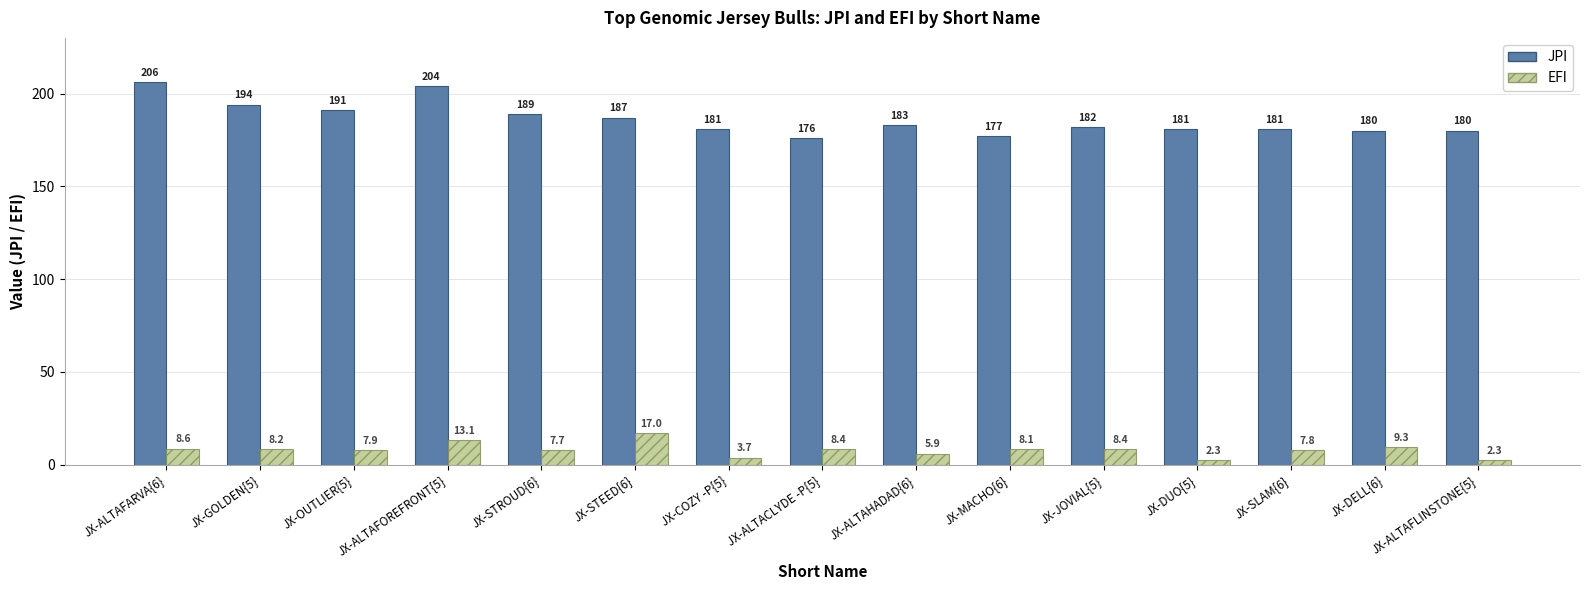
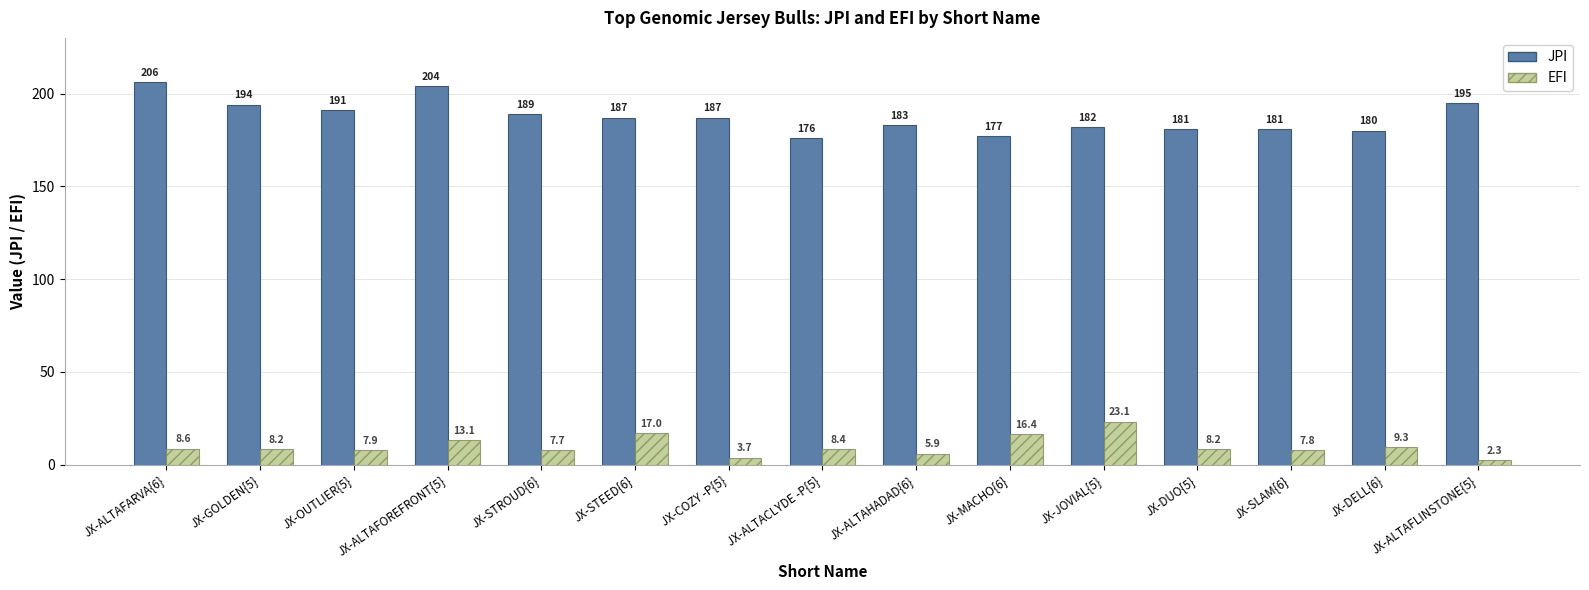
JPI, JX-COZY -P{5}: 181 -> 187
EFI, JX-MACHO{6}: 8.1 -> 16.4
EFI, JX-JOVIAL{5}: 8.4 -> 23.1
EFI, JX-DUO{5}: 2.3 -> 8.2
JPI, JX-ALTAFLINSTONE{5}: 180 -> 195
